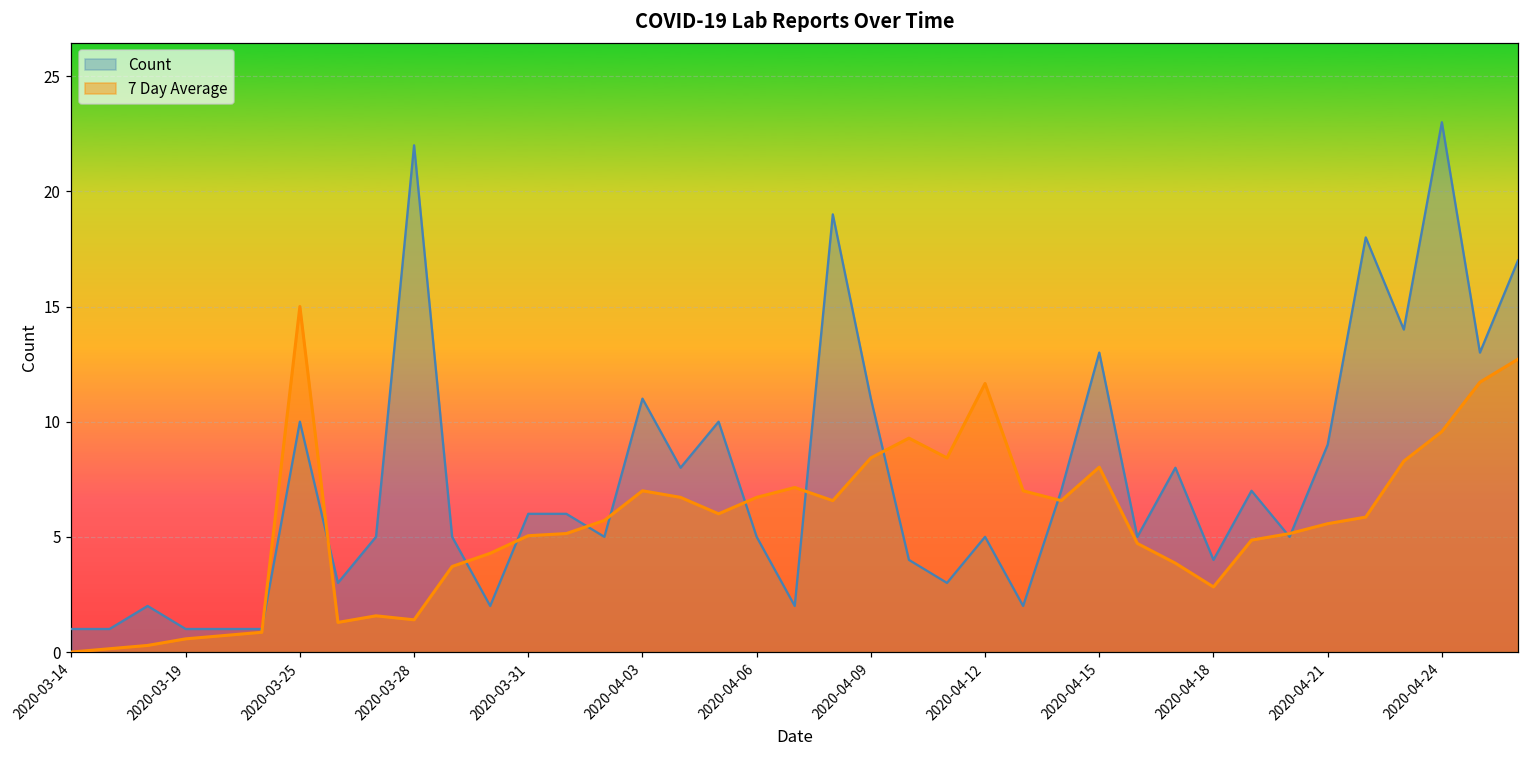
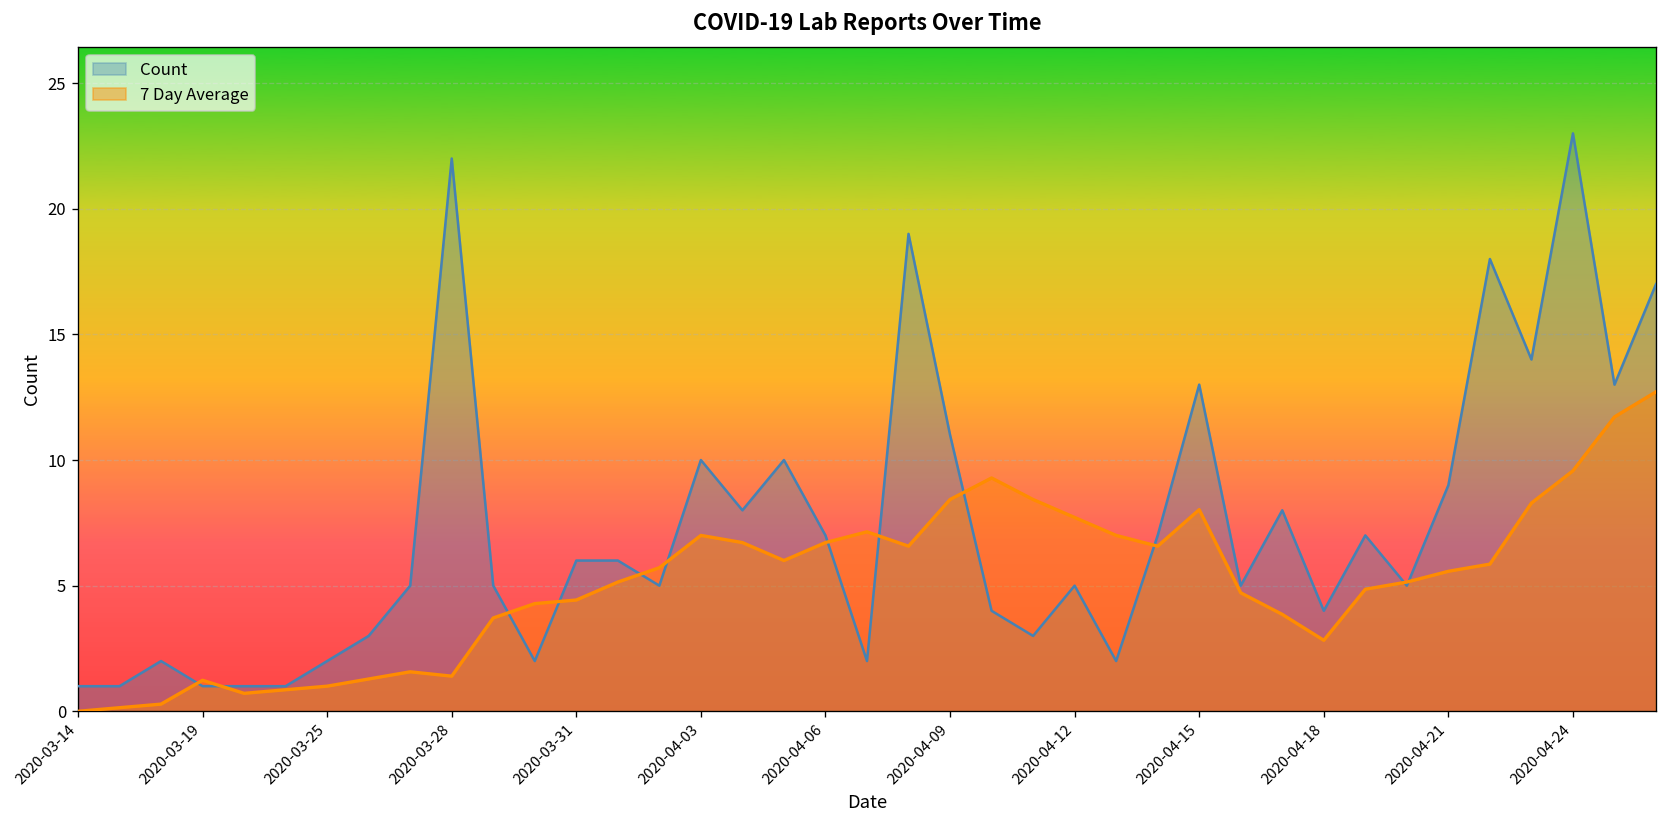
7 Day Average, 2020-03-19: 0.6 -> 1.2
Count, 2020-03-25: 10 -> 2
7 Day Average, 2020-03-25: 15 -> 1
7 Day Average, 2020-03-31: 5.1 -> 4.4
Count, 2020-04-03: 11 -> 10
Count, 2020-04-06: 5 -> 7
7 Day Average, 2020-04-12: 11.7 -> 7.7
